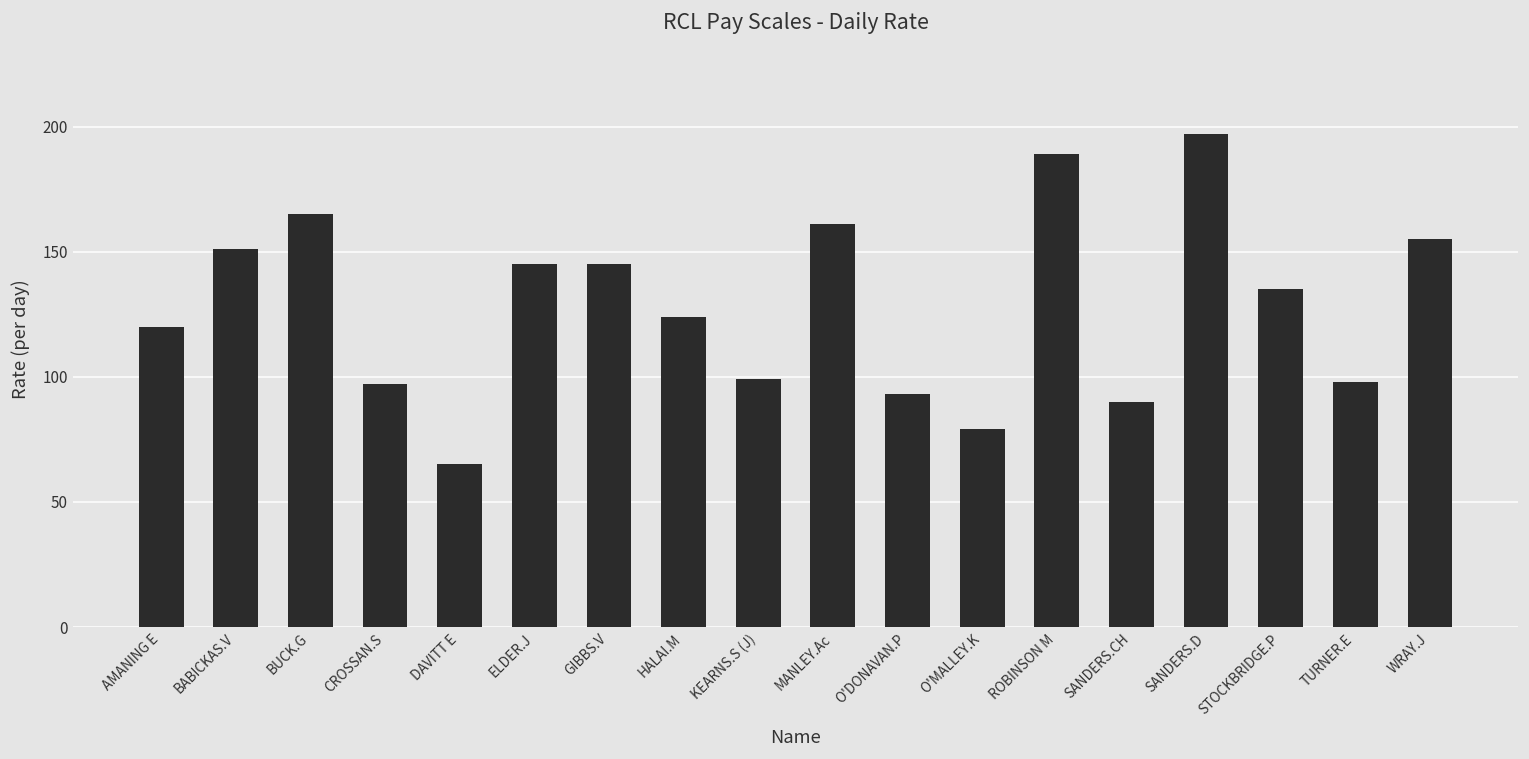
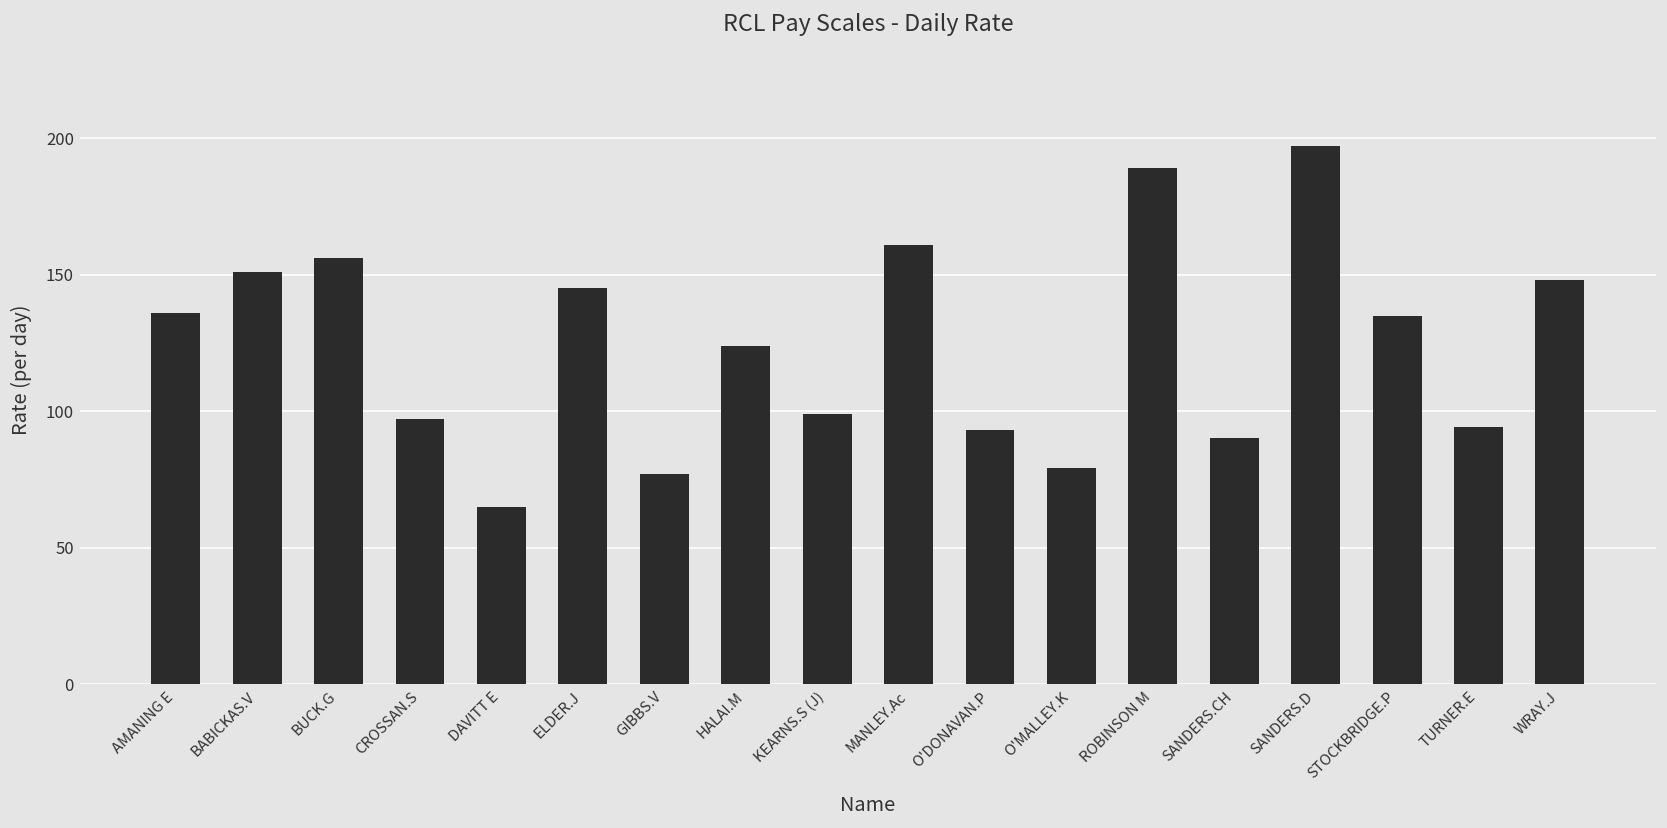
AMANING E: 120 -> 136
BUCK.G: 165 -> 156
GIBBS.V: 145 -> 77
TURNER.E: 98 -> 94
WRAY.J: 155 -> 148
